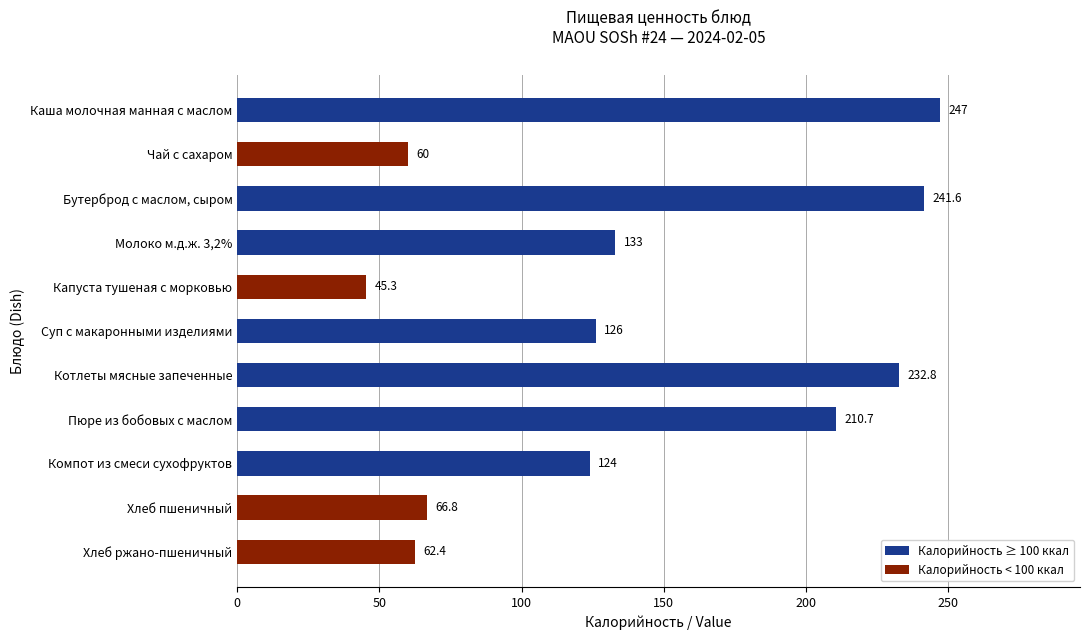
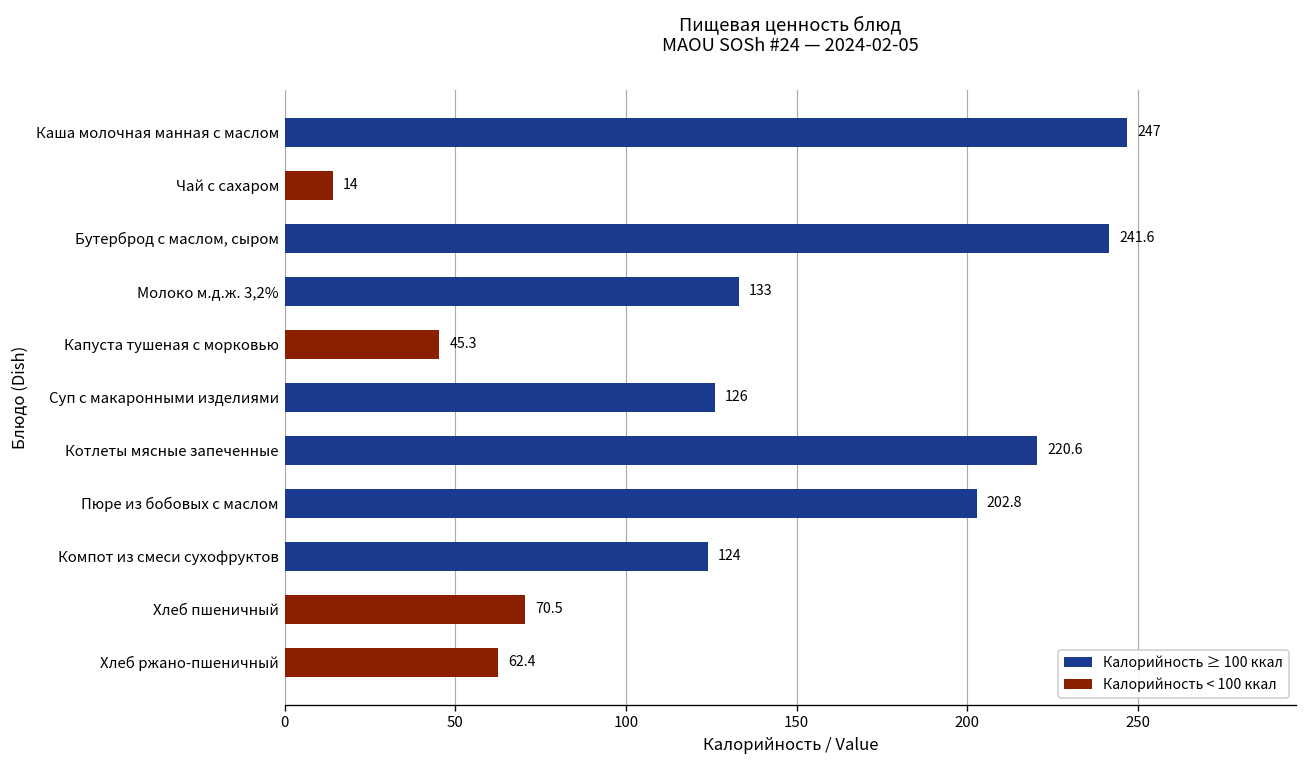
Чай с сахаром: 60 -> 14
Котлеты мясные запеченные: 232.8 -> 220.6
Пюре из бобовых с маслом: 210.7 -> 202.8
Хлеб пшеничный: 66.8 -> 70.5
